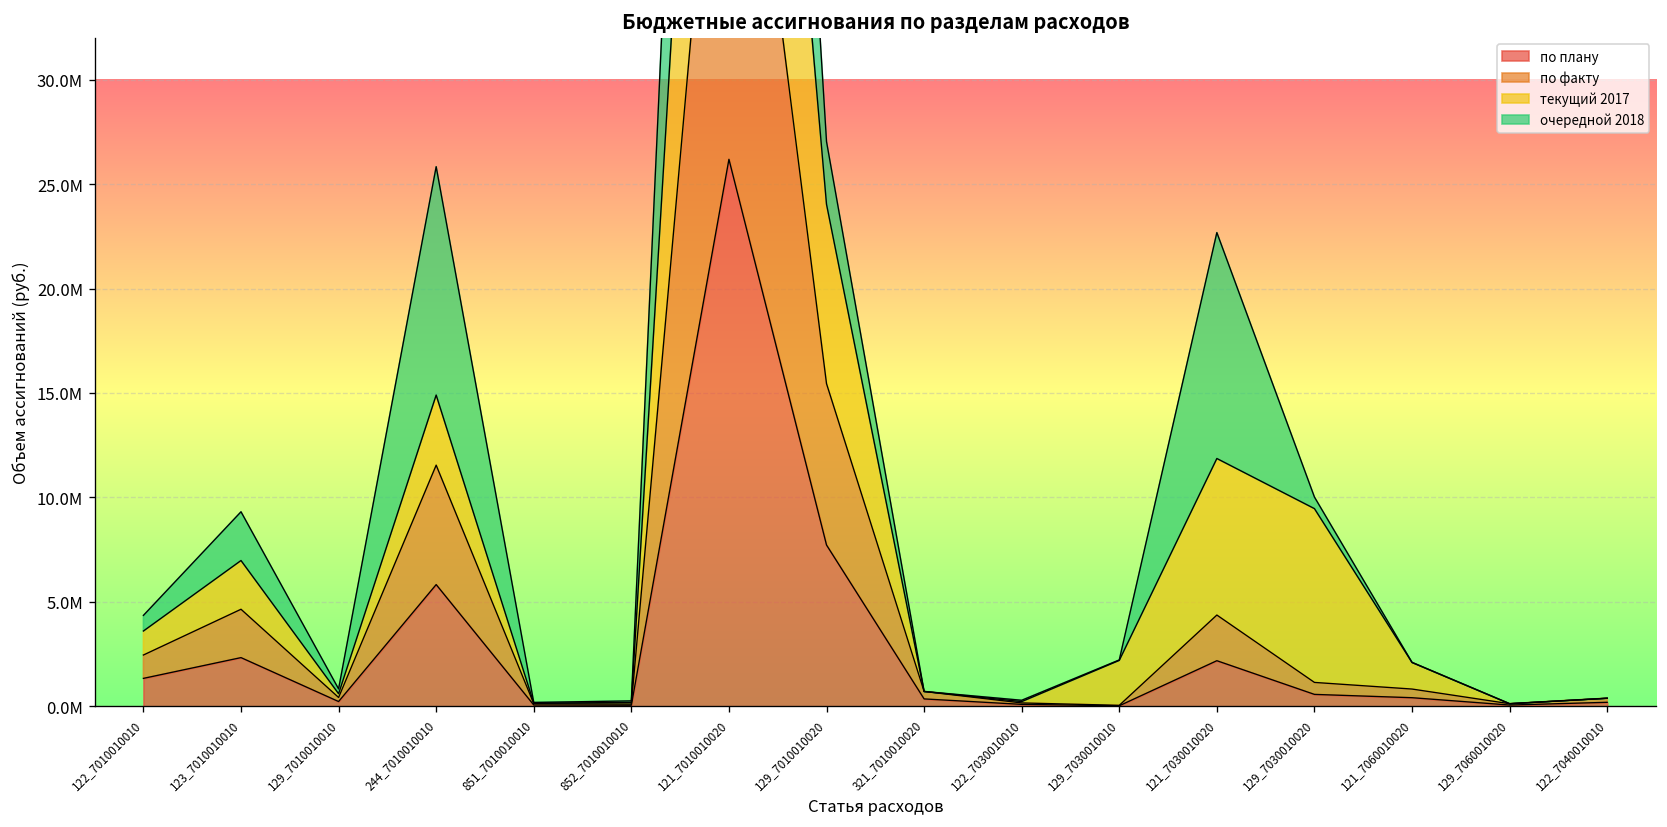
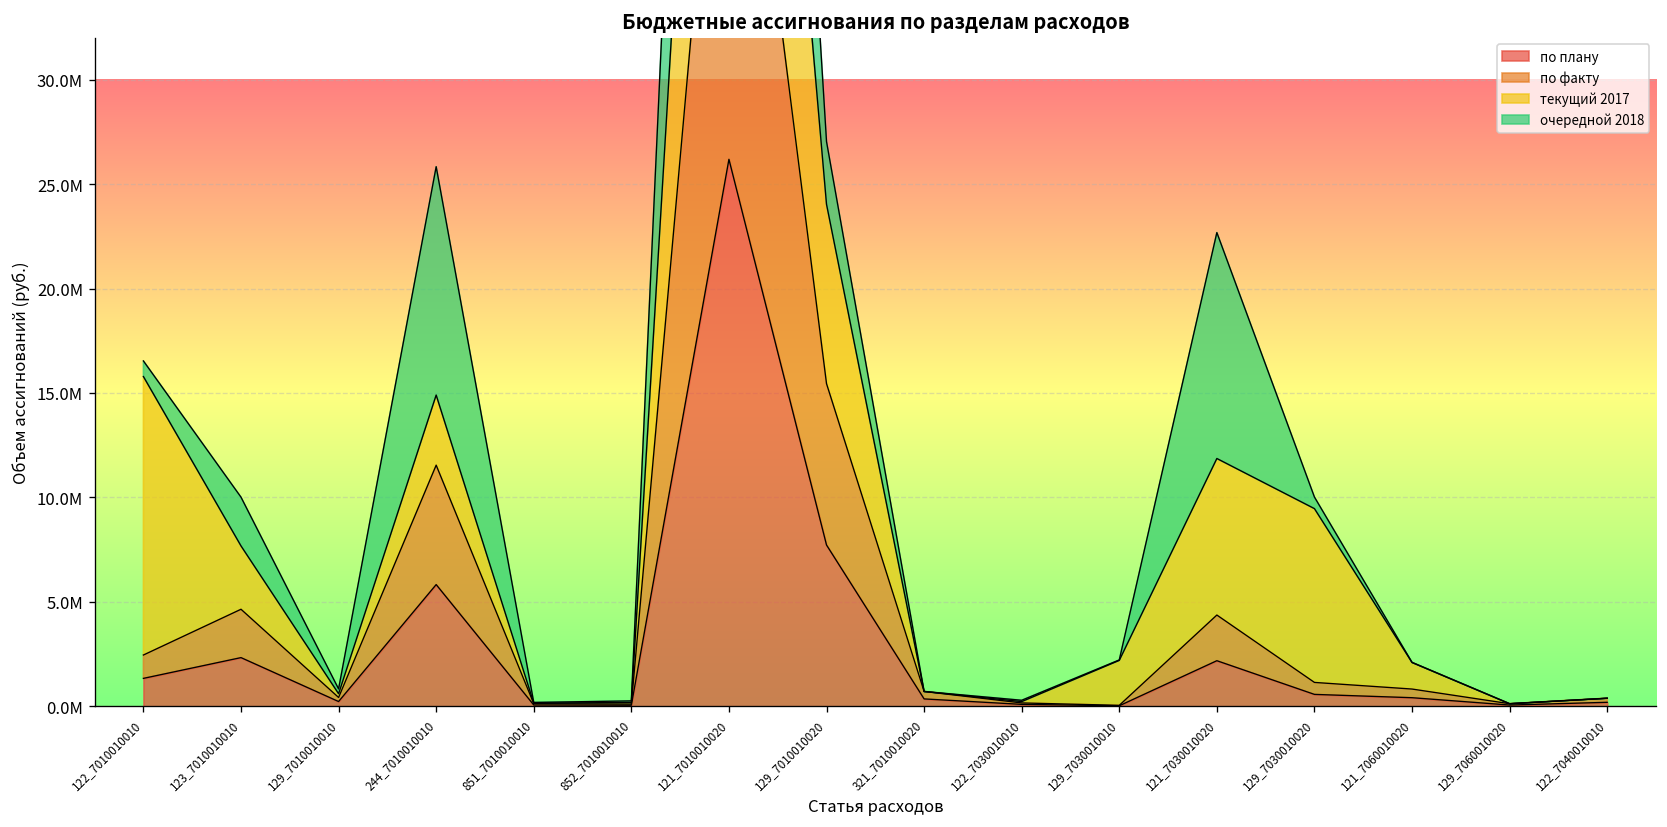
текущий 2017, 122_7010010010: 1100000 -> 13300000
текущий 2017, 123_7010010010: 2300000 -> 3000000
